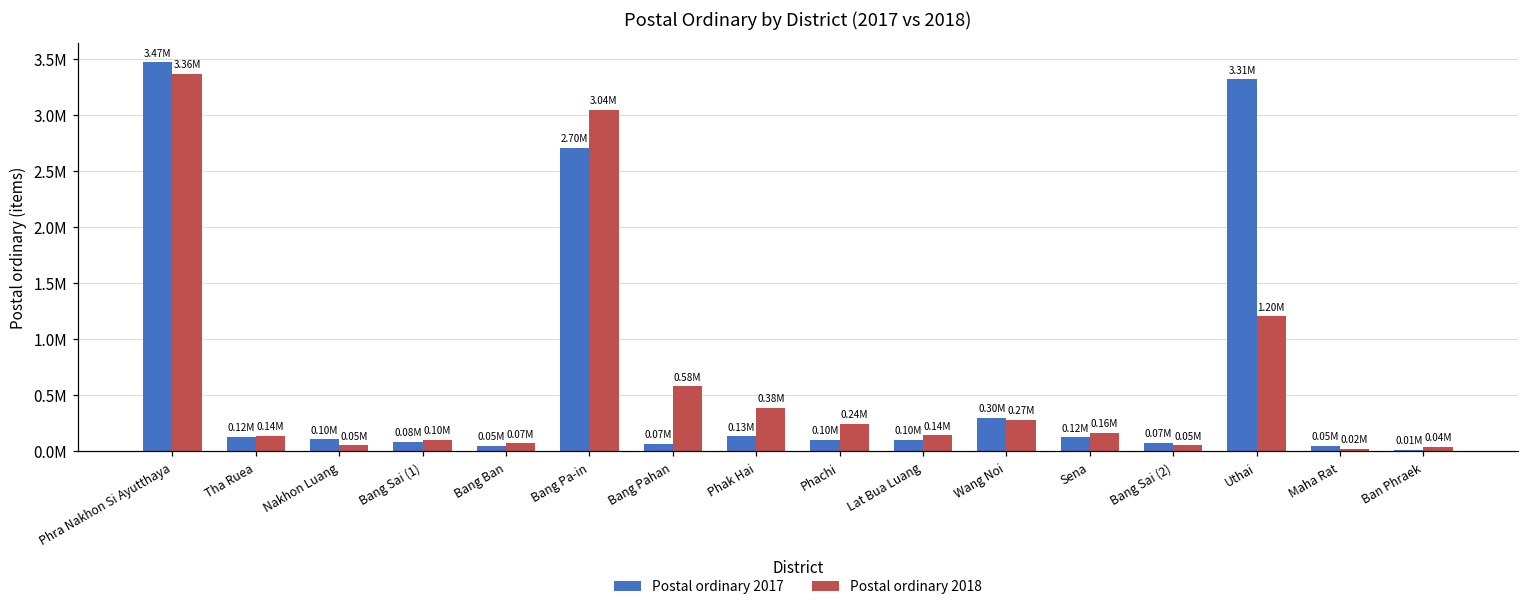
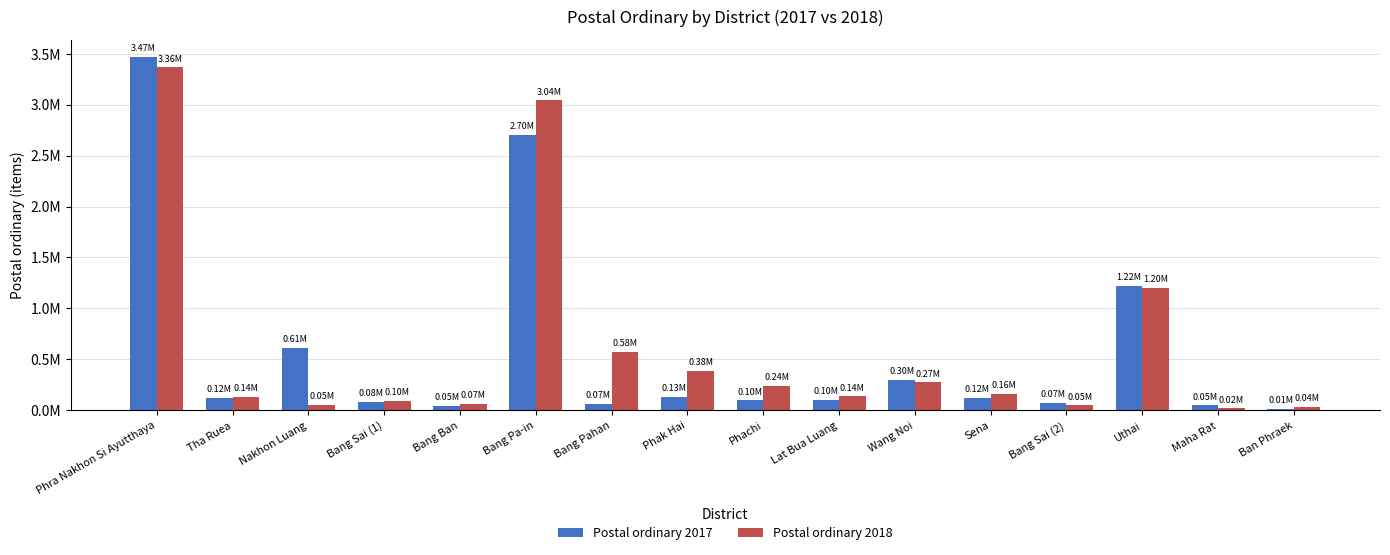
Postal ordinary 2017, Nakhon Luang: 0.10M -> 0.61M
Postal ordinary 2017, Uthai: 3.31M -> 1.22M
